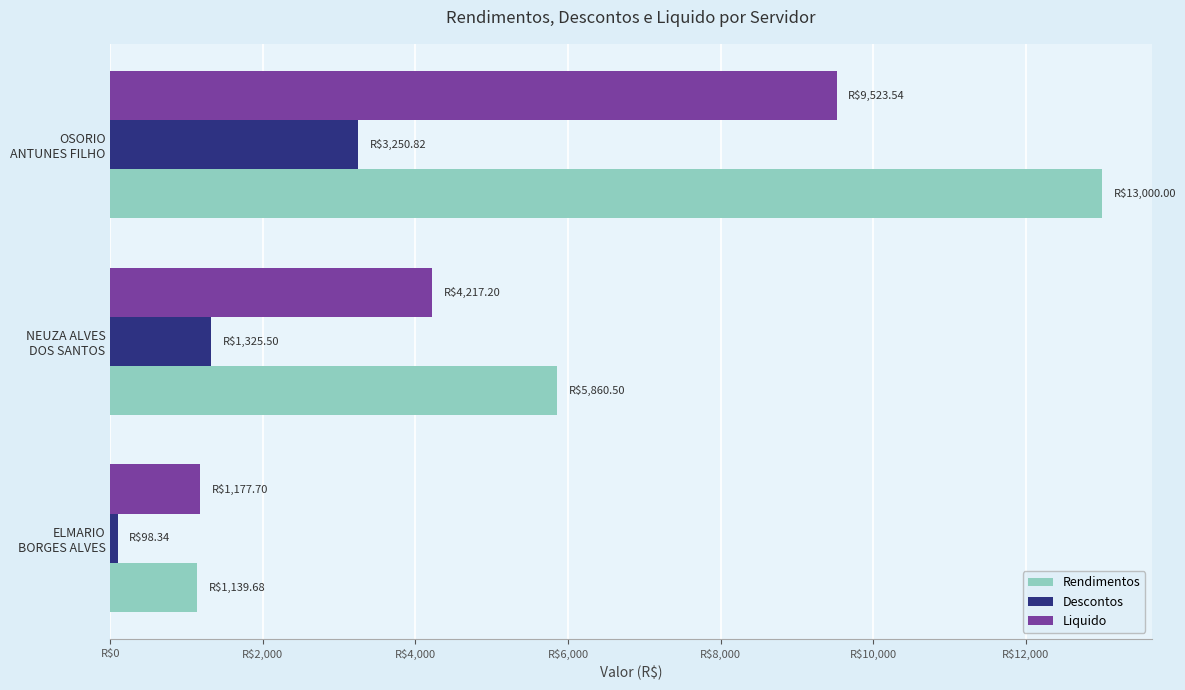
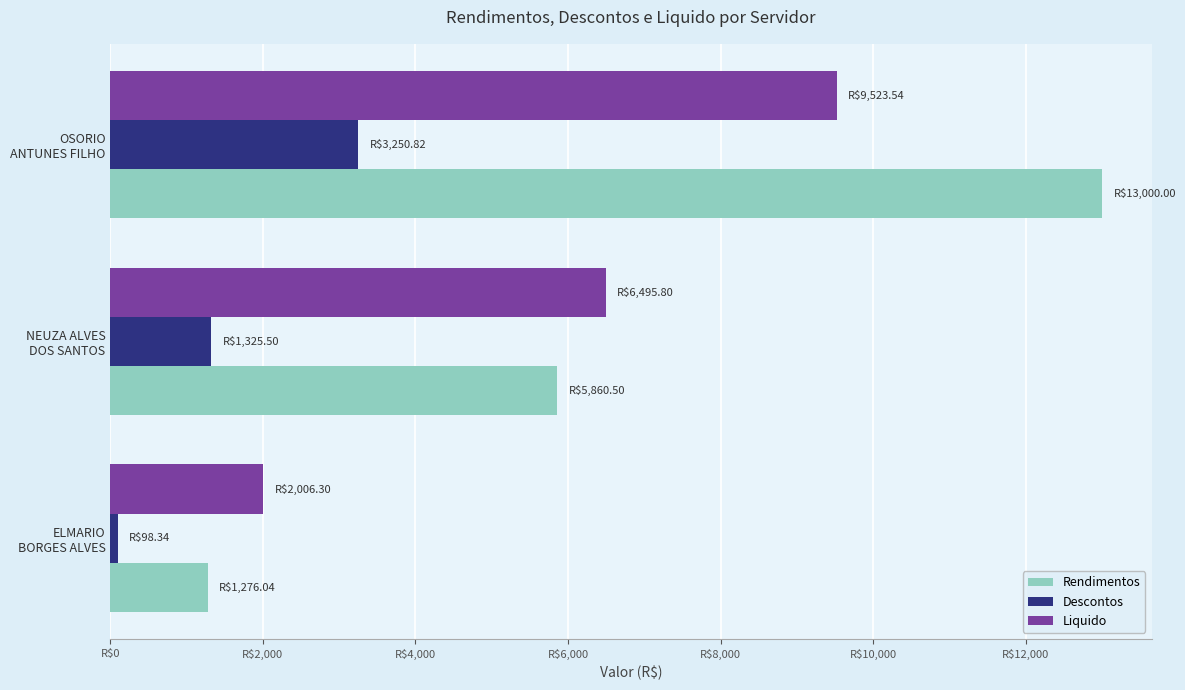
Liquido, NEUZA ALVES DOS SANTOS: $4,217.20 -> $6,495.80
Liquido, ELMARIO BORGES ALVES: $1,177.70 -> $2,006.30
Rendimentos, ELMARIO BORGES ALVES: $1,139.68 -> $1,276.04
